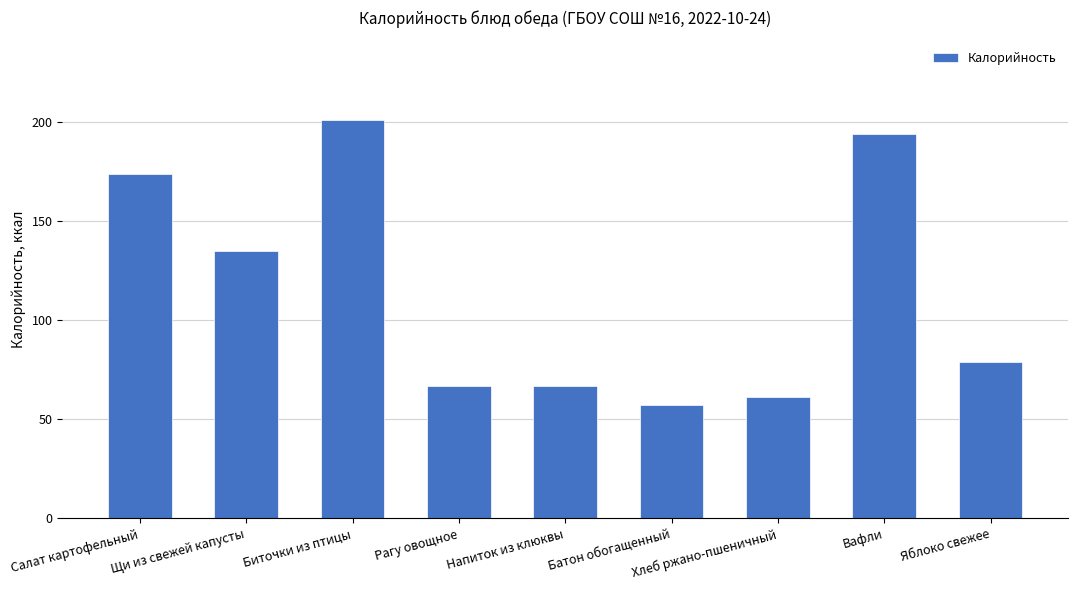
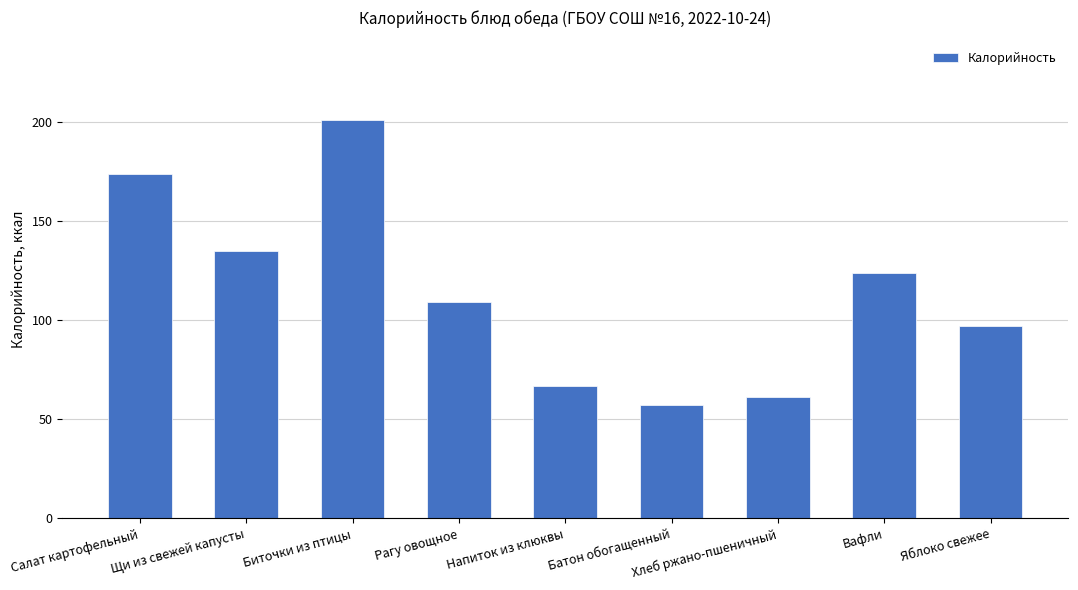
Рагу овощное: 67 -> 109
Вафли: 194 -> 124
Яблоко свежее: 79 -> 97
